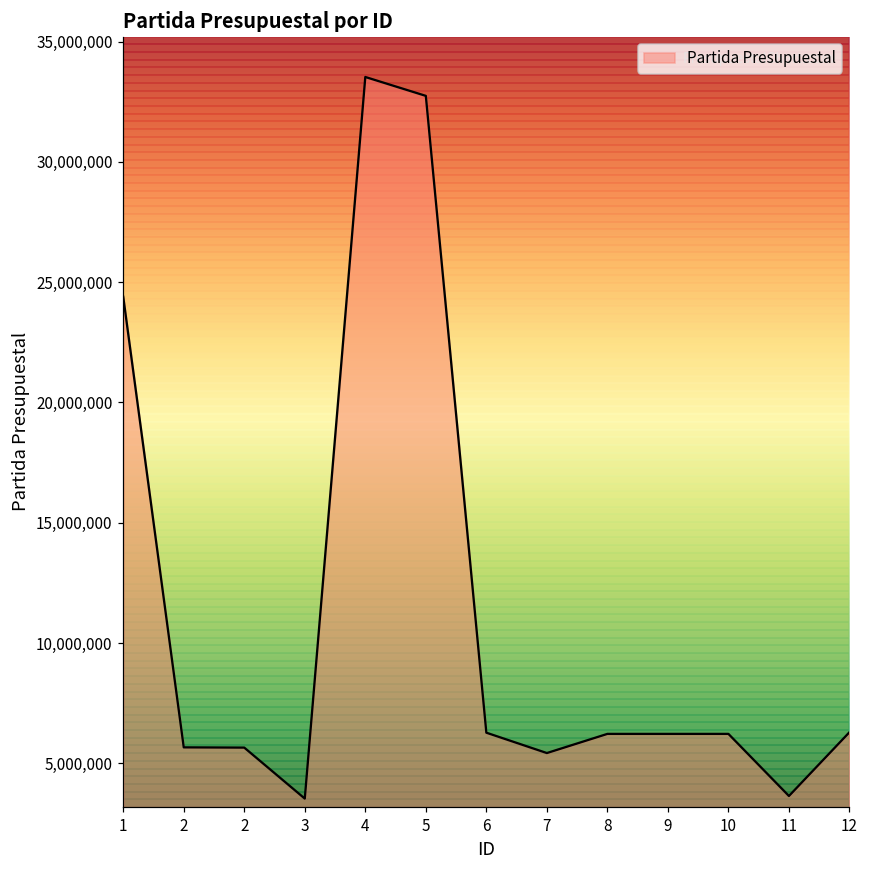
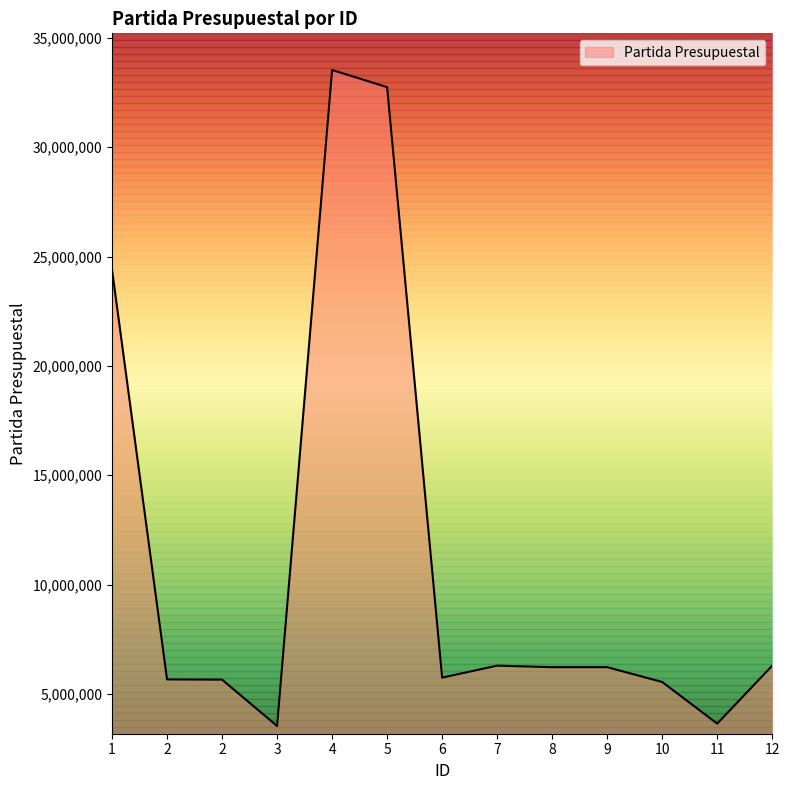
6: 6,300,000 -> 5,700,000
7: 5,400,000 -> 6,300,000
10: 6,200,000 -> 5,500,000
